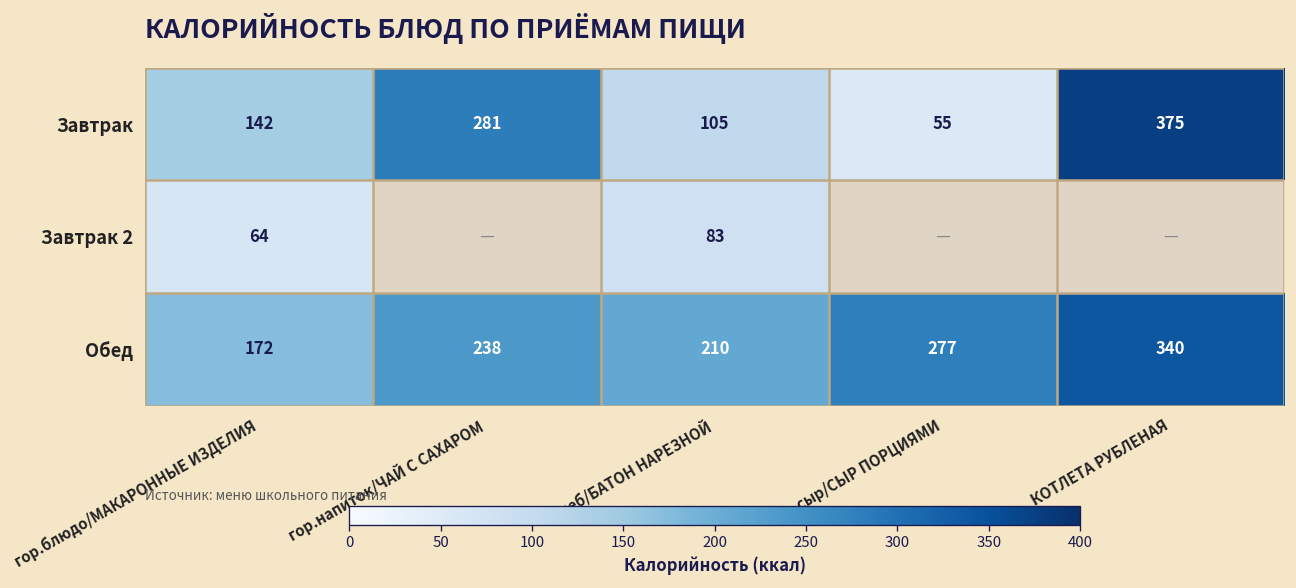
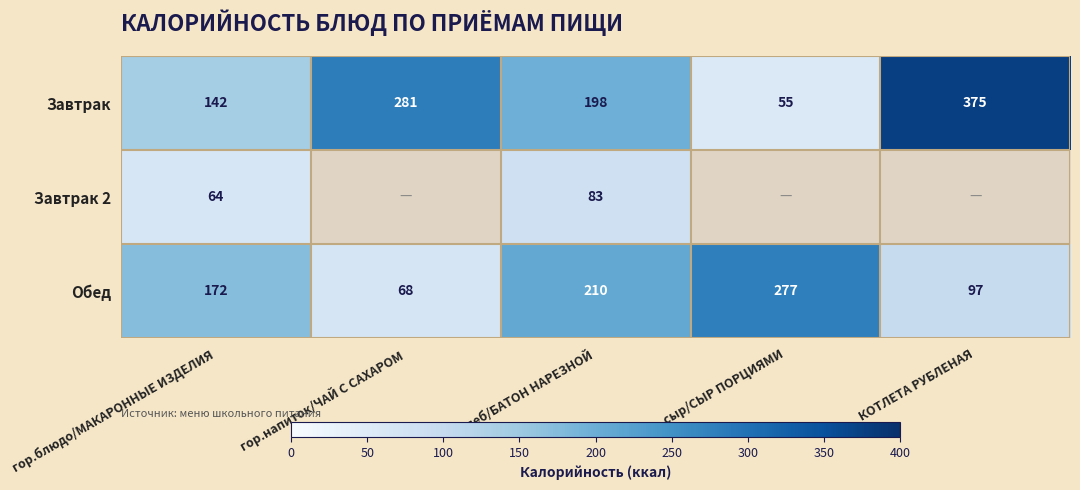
Завтрак, хлеб/БАТОН НАРЕЗНОЙ: 105 -> 198
Обед, гор.напиток/ЧАЙ С САХАРОМ: 238 -> 68
Обед, КОТЛЕТА РУБЛЕНАЯ: 340 -> 97
